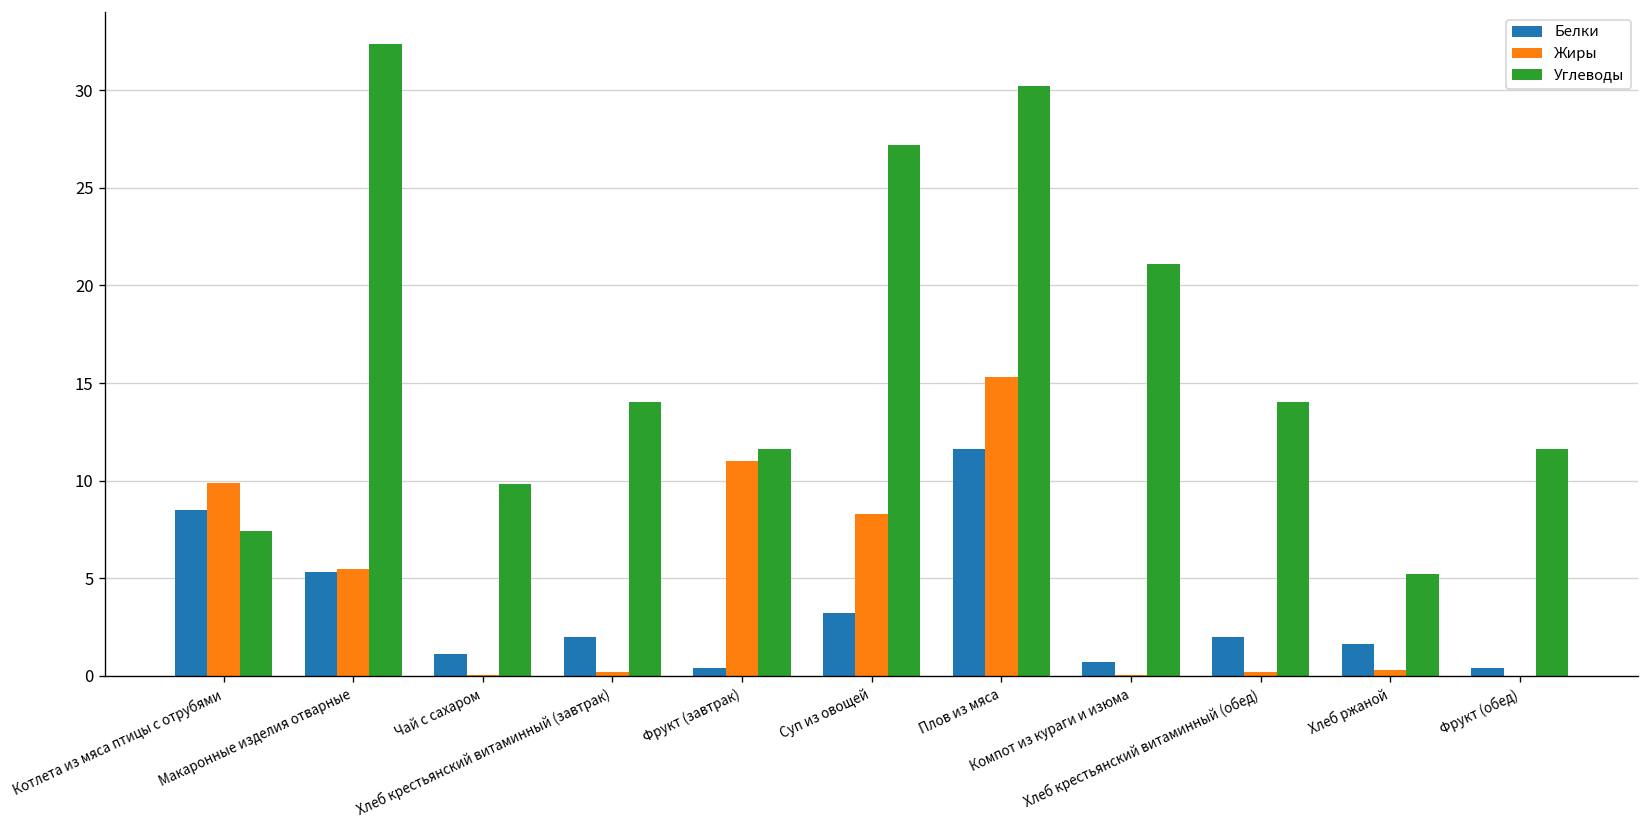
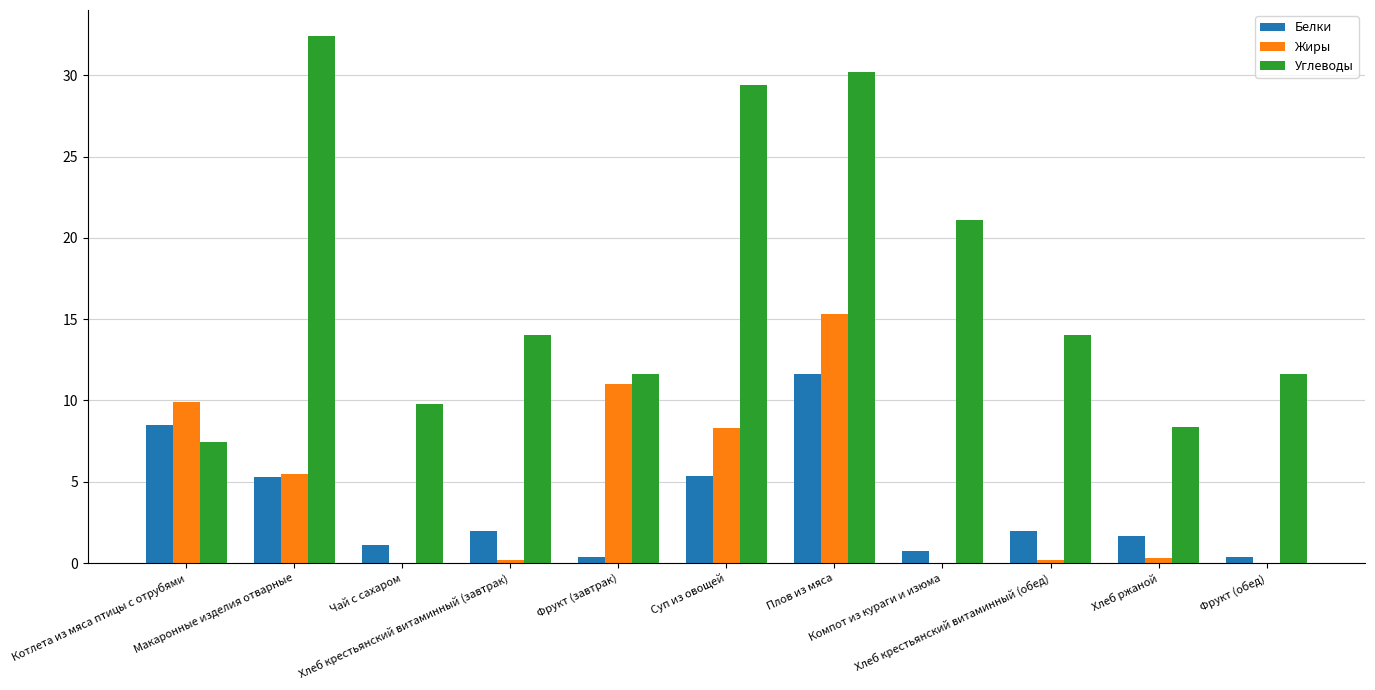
Белки, Суп из овощей: 3.2 -> 5.4
Углеводы, Суп из овощей: 27.2 -> 29.4
Углеводы, Хлеб ржаной: 5.2 -> 8.4
